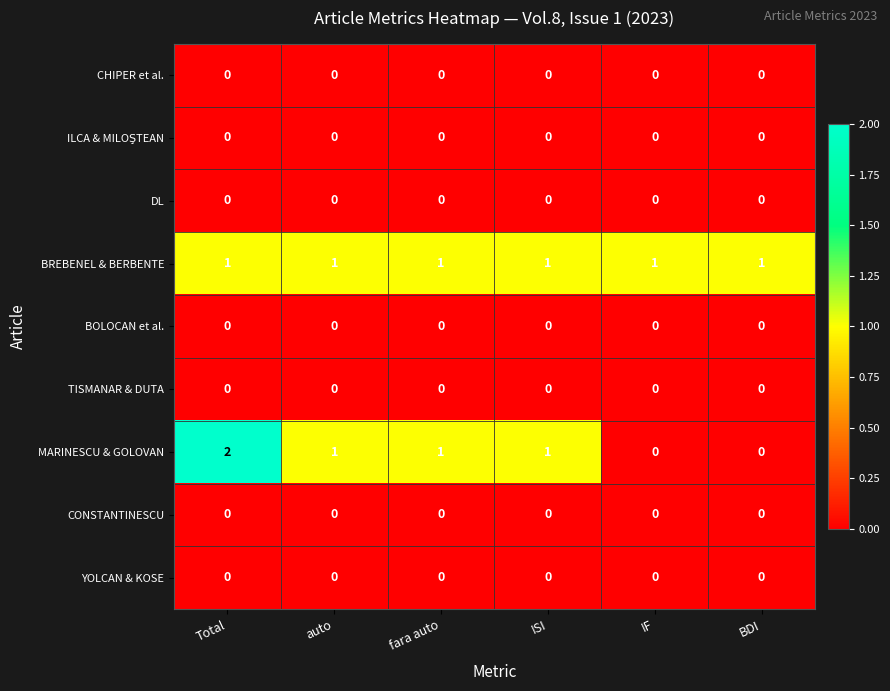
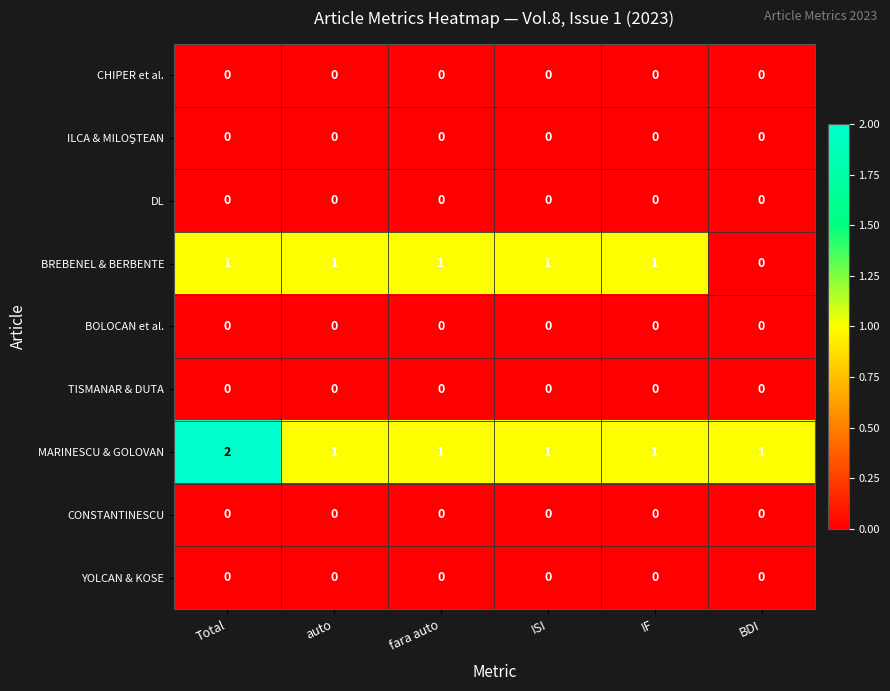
BREBENEL & BERBENTE, BDI: 1 -> 0
MARINESCU & GOLOVAN, IF: 0 -> 1
MARINESCU & GOLOVAN, BDI: 0 -> 1
